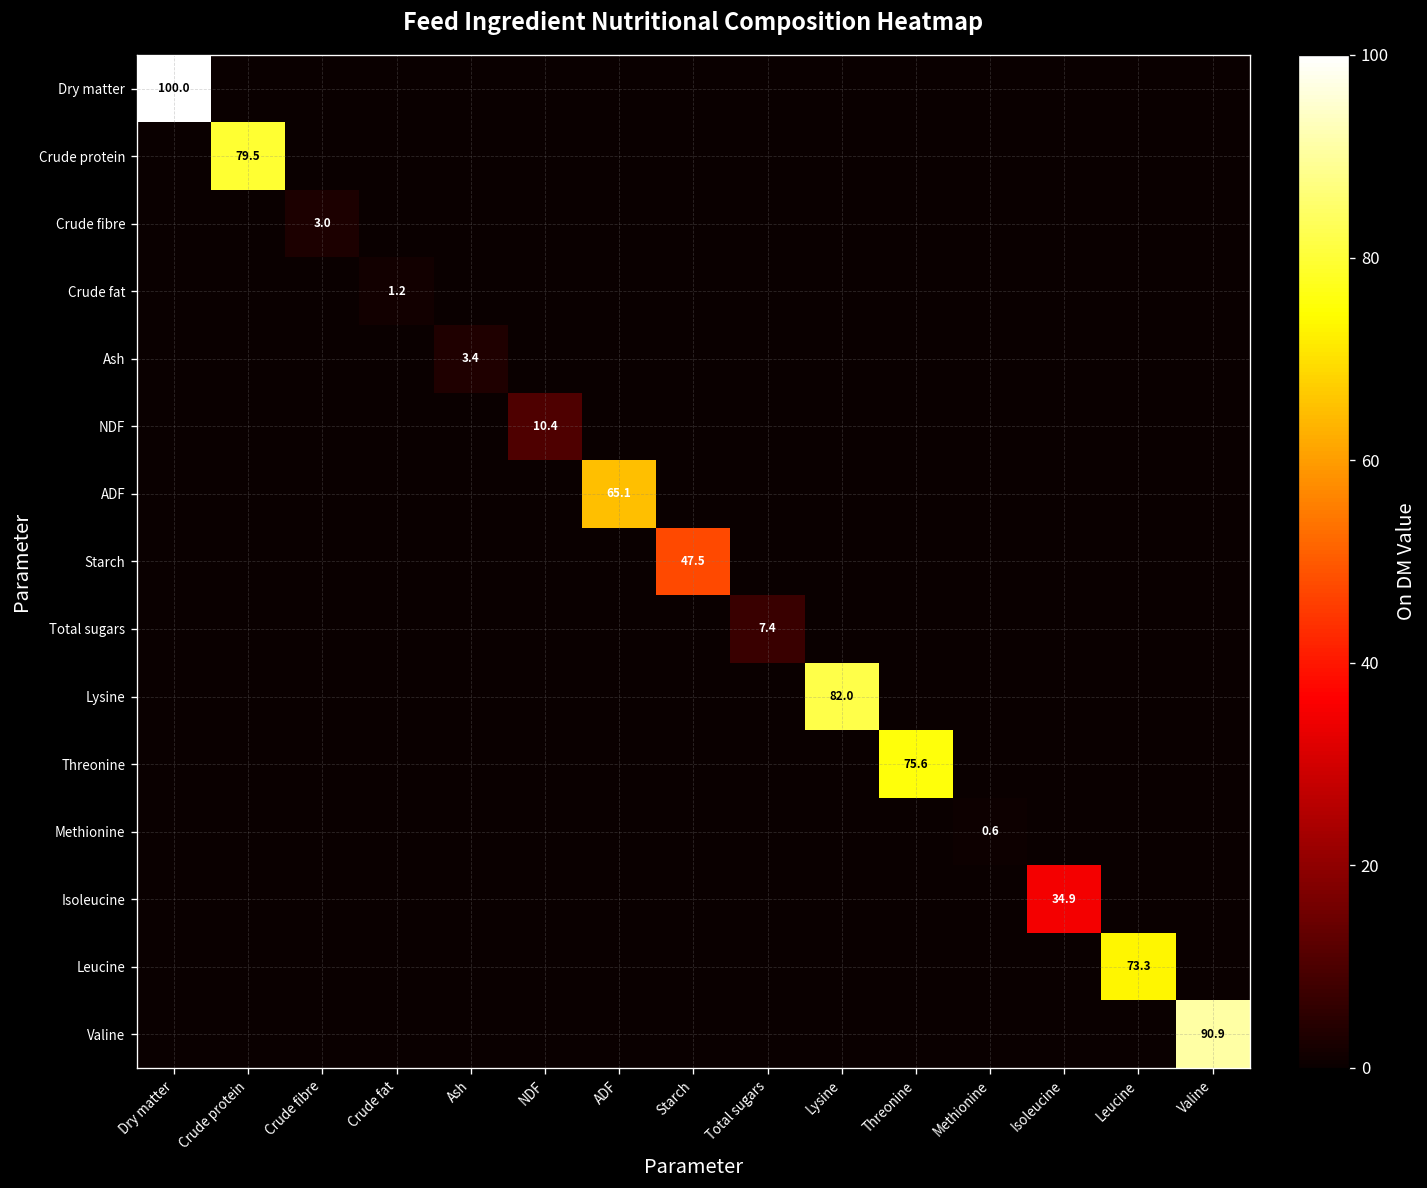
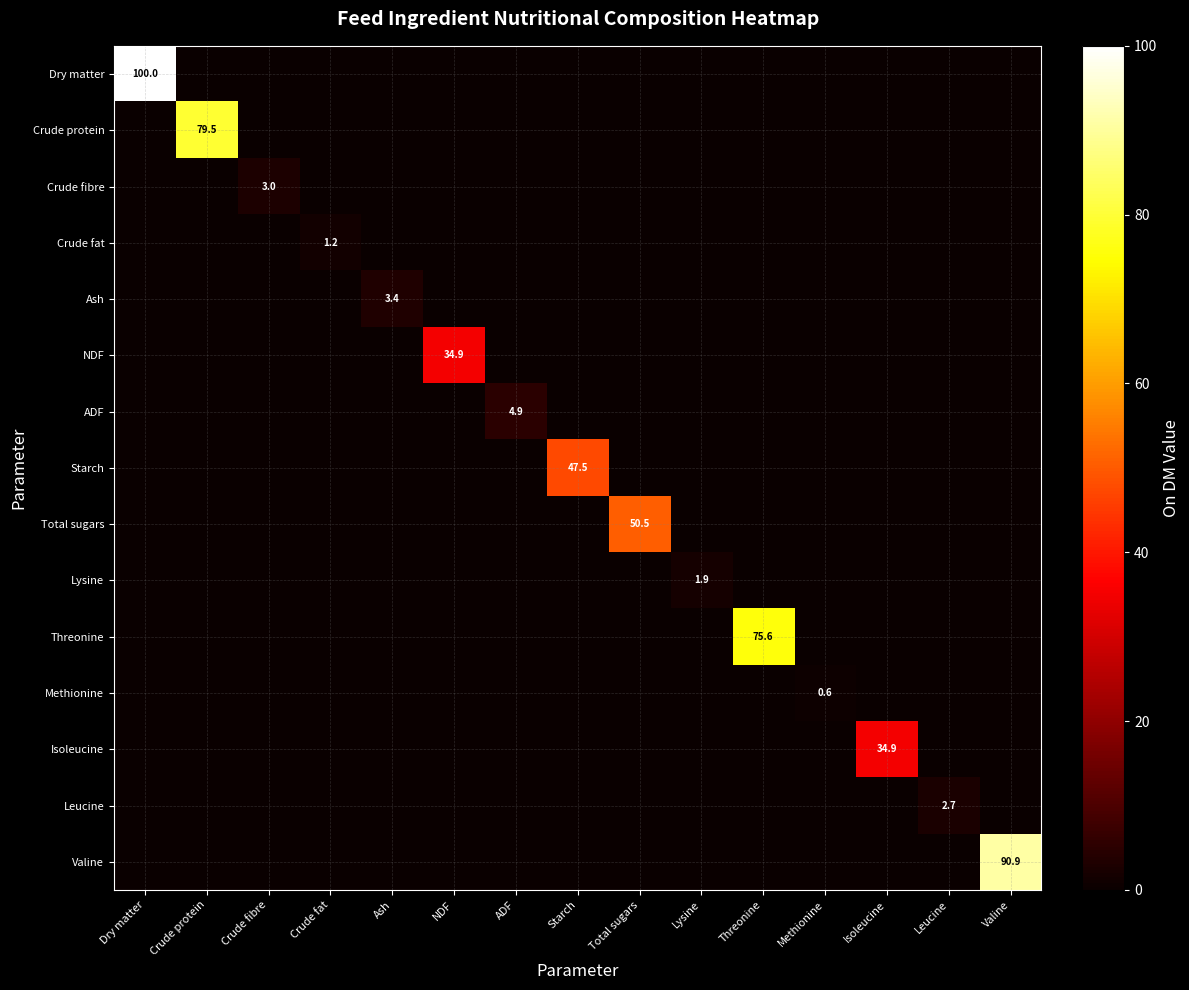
NDF, NDF: 10.4 -> 34.9
ADF, ADF: 65.1 -> 4.9
Total sugars, Total sugars: 7.4 -> 50.5
Lysine, Lysine: 82.0 -> 1.9
Leucine, Leucine: 73.3 -> 2.7
